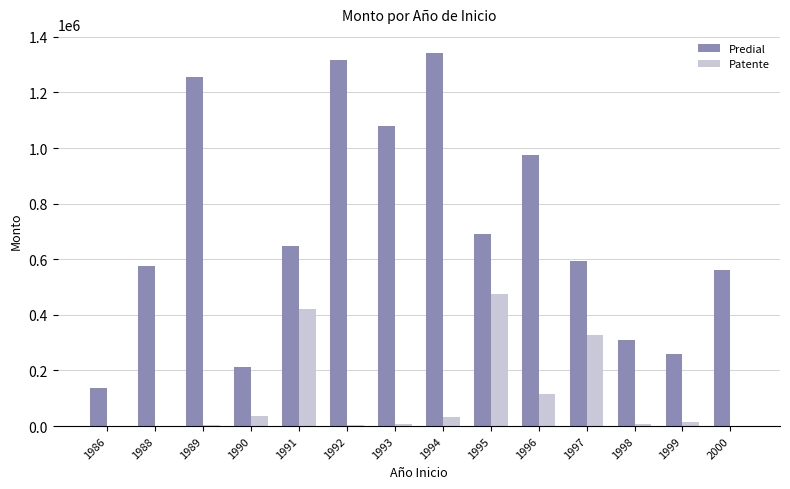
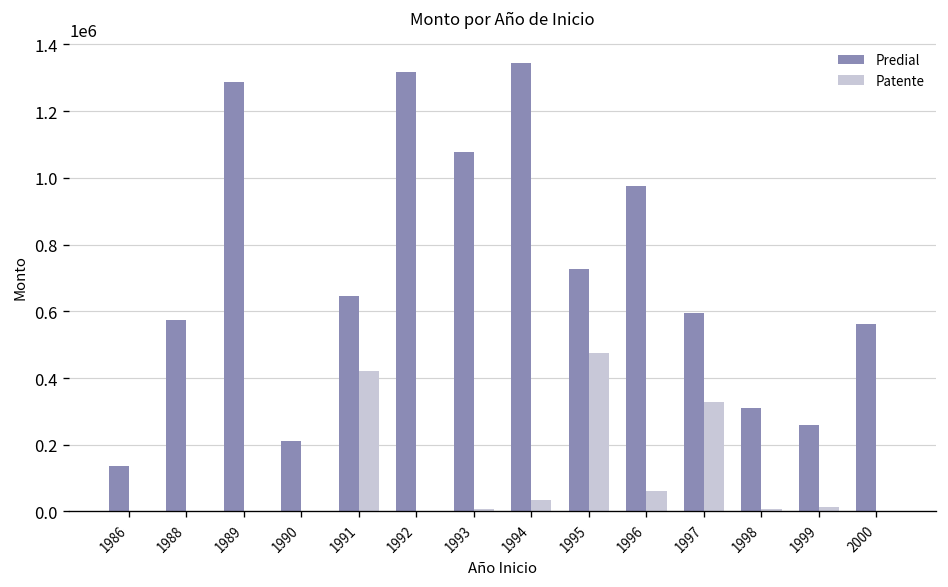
Predial, 1989: 1260000 -> 1290000
Patente, 1990: 40000 -> 0
Predial, 1995: 690000 -> 730000
Patente, 1996: 110000 -> 60000
